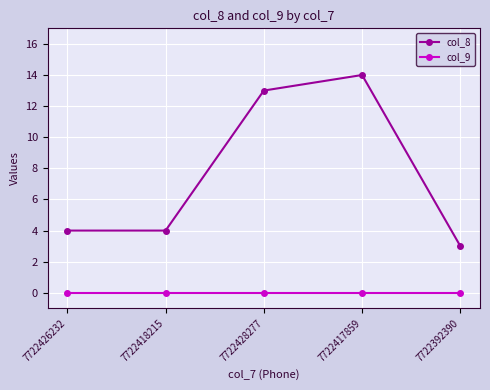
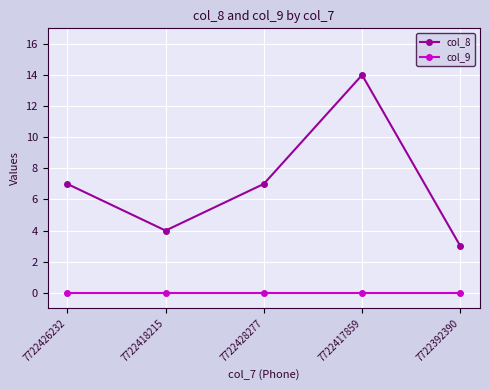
col_8, 7722426232: 4 -> 7
col_8, 7722428277: 13 -> 7
